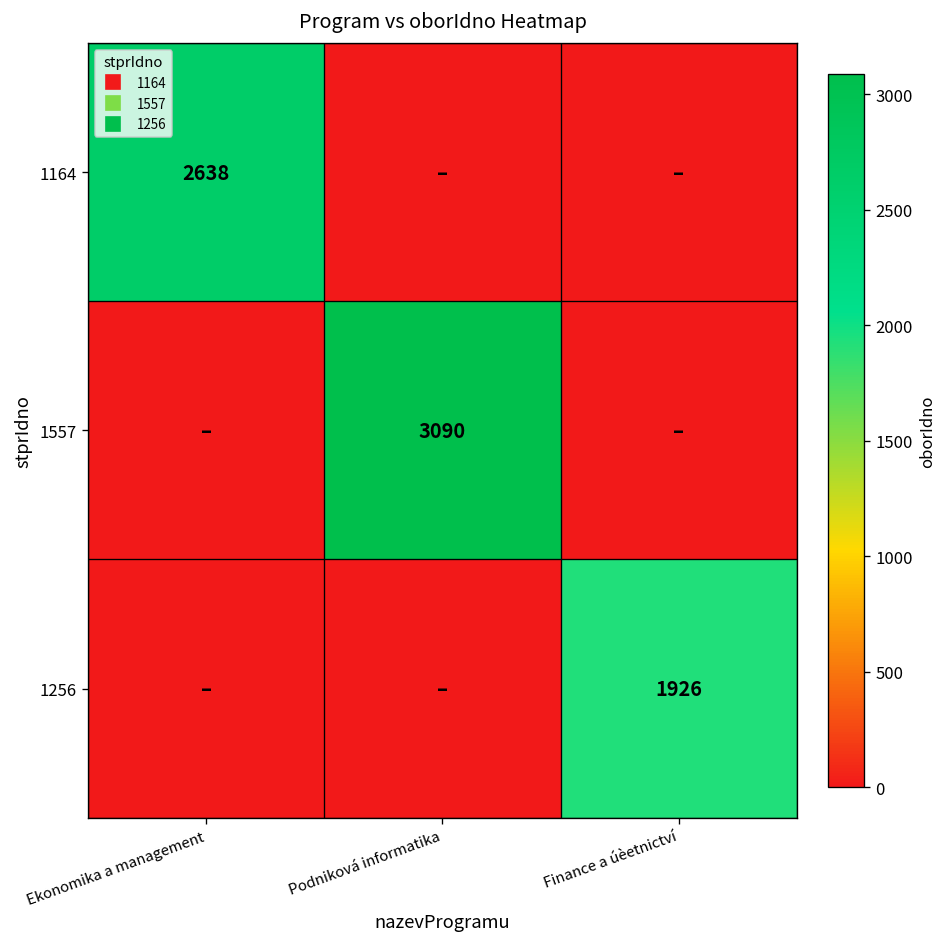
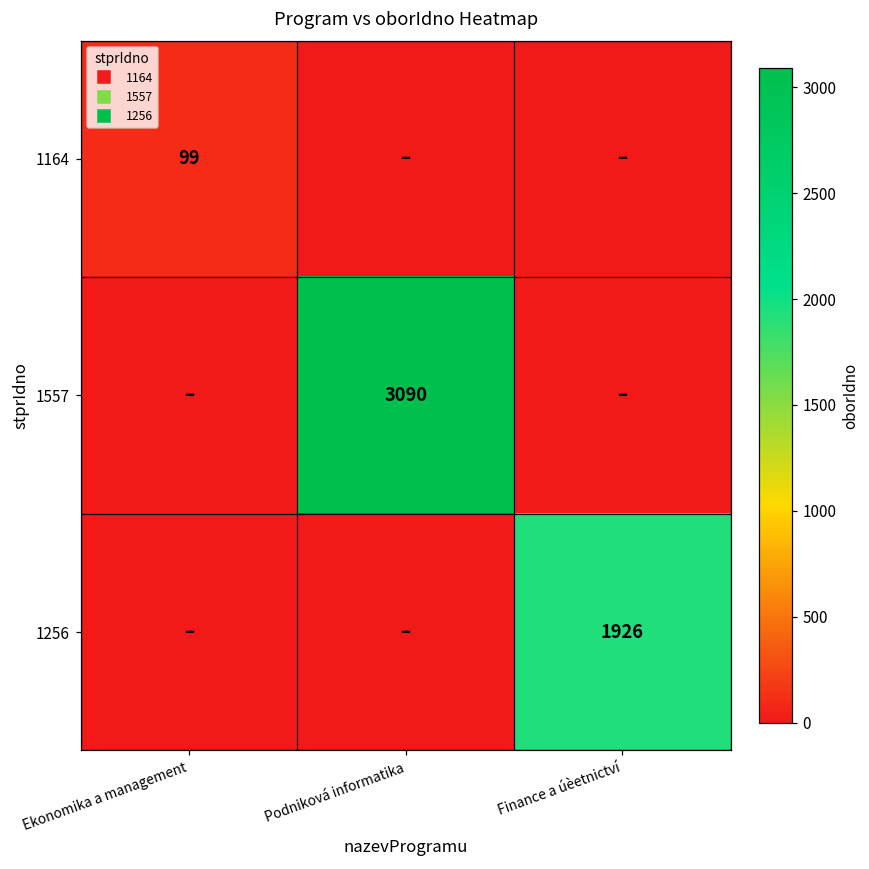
1164, Ekonomika a management: 2638 -> 99
